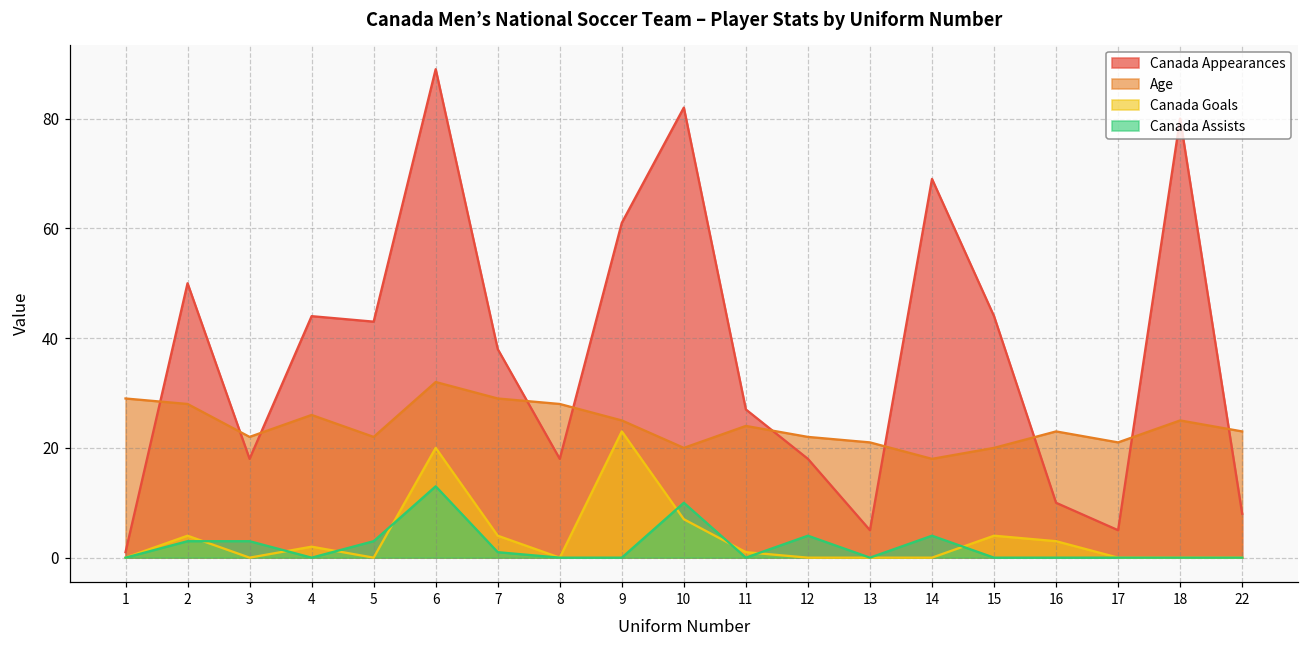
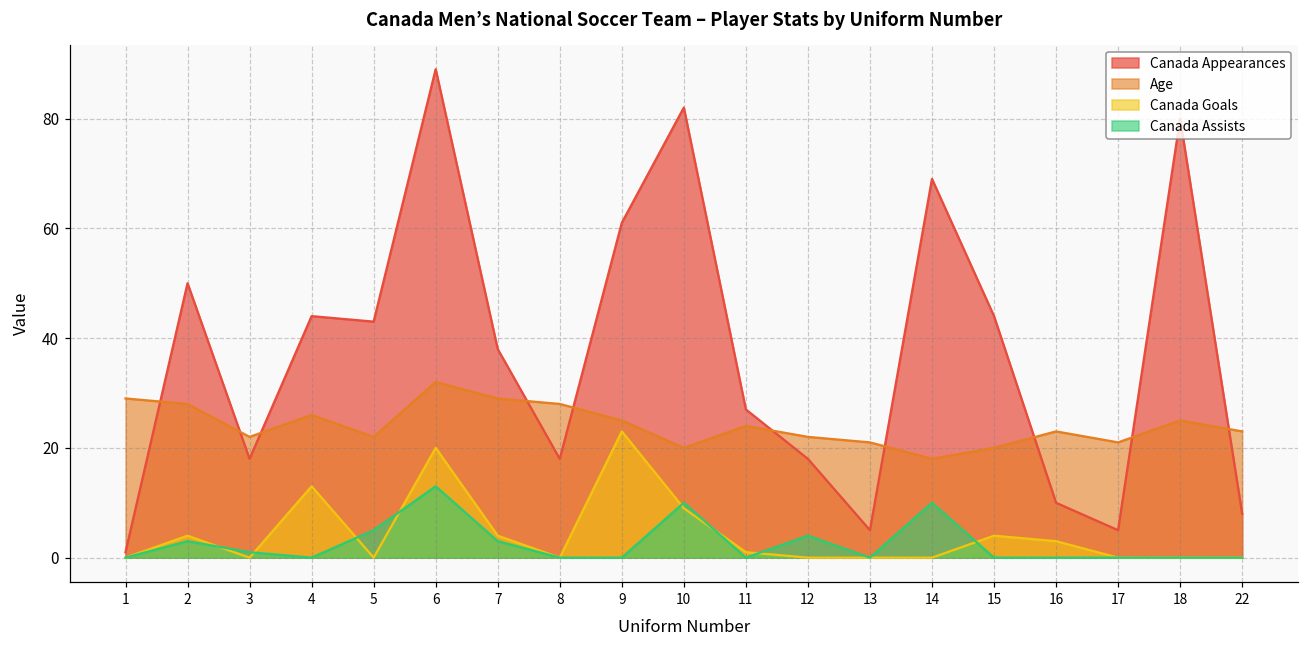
Canada Assists, 3: 3 -> 1
Canada Goals, 4: 2 -> 13
Canada Assists, 5: 3 -> 5
Canada Assists, 7: 1 -> 3
Canada Goals, 10: 7 -> 9
Canada Assists, 14: 4 -> 10
